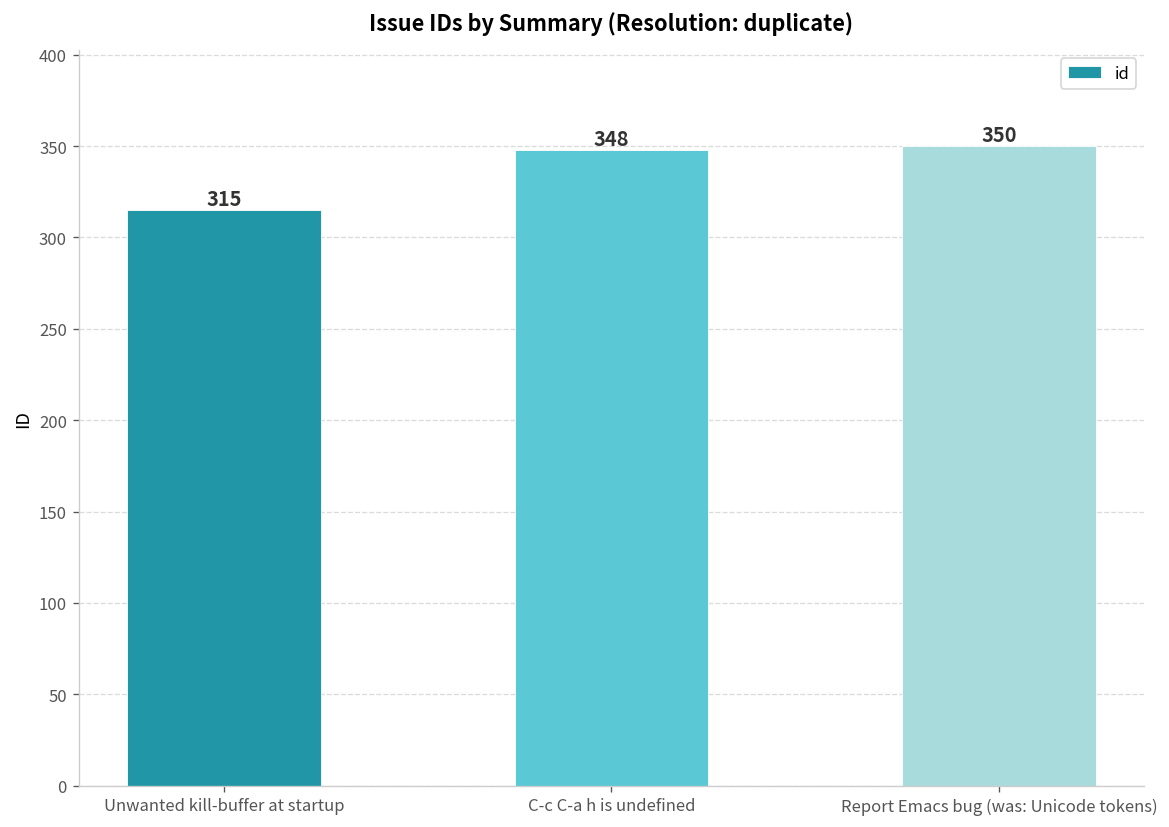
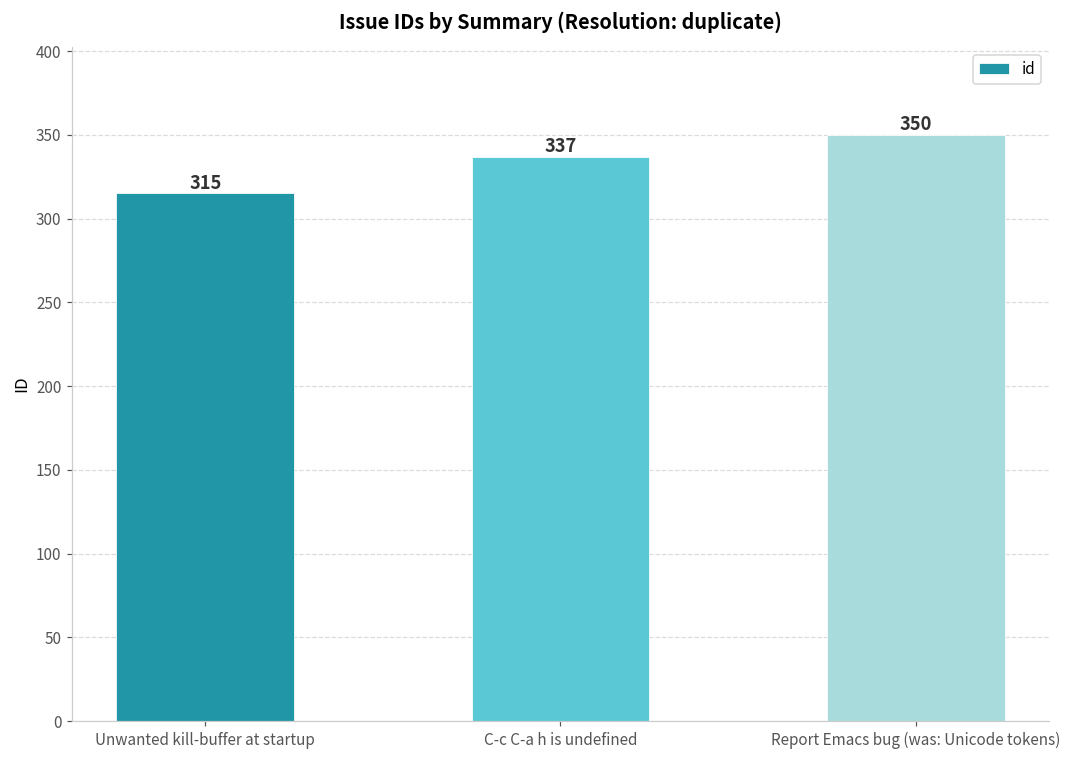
C-c C-a h is undefined: 348 -> 337
